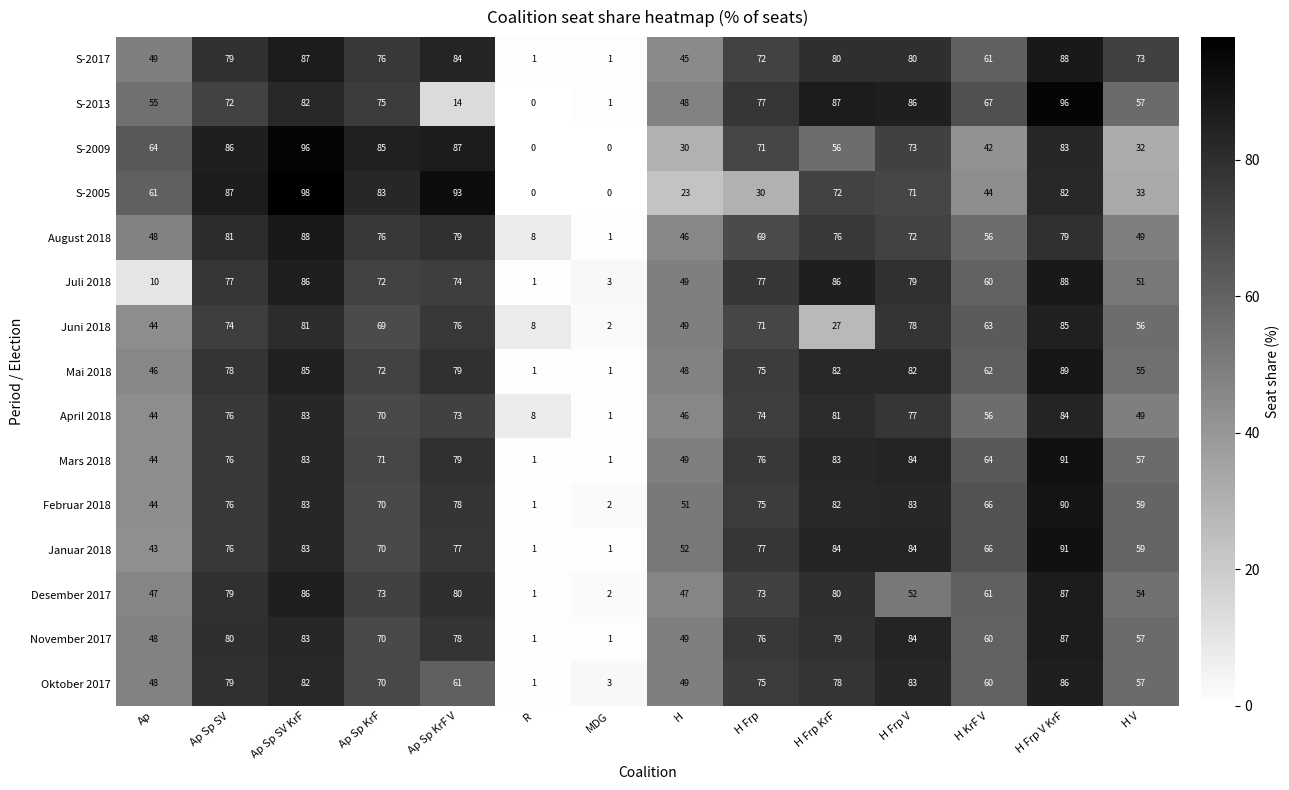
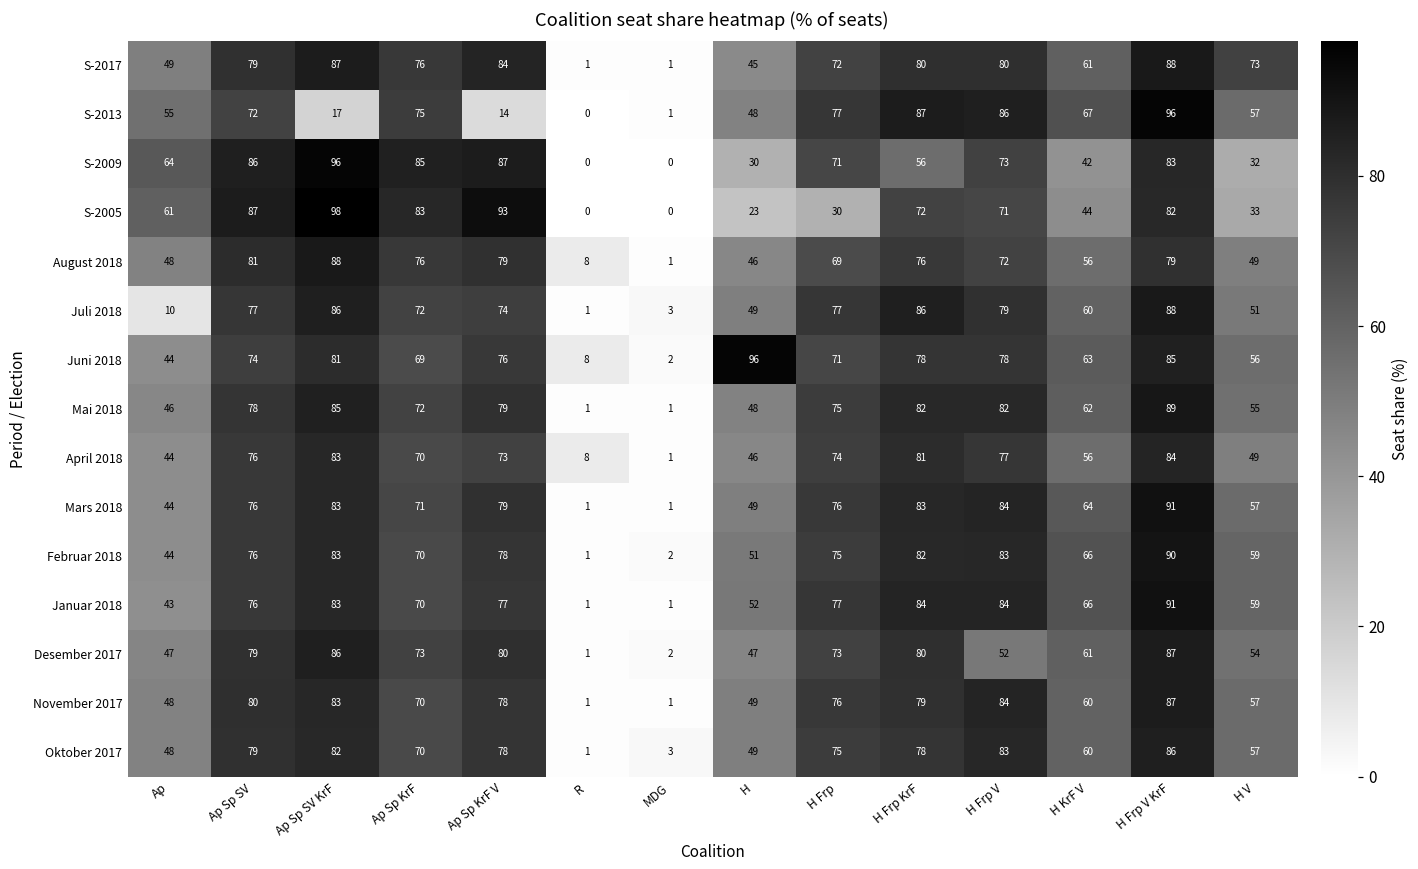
S-2013, Ap Sp SV KrF: 82 -> 17
Juni 2018, H: 49 -> 96
Juni 2018, H Frp KrF: 27 -> 78
Oktober 2017, Ap Sp KrF V: 61 -> 78
